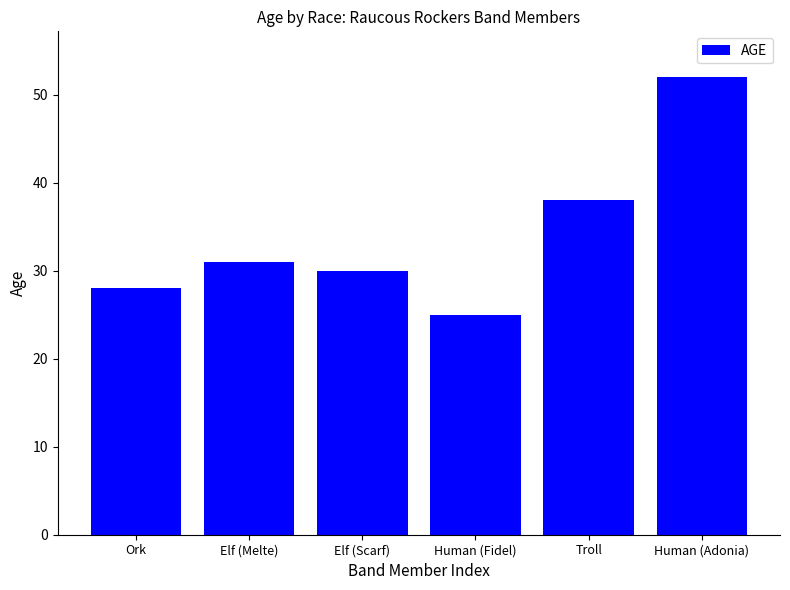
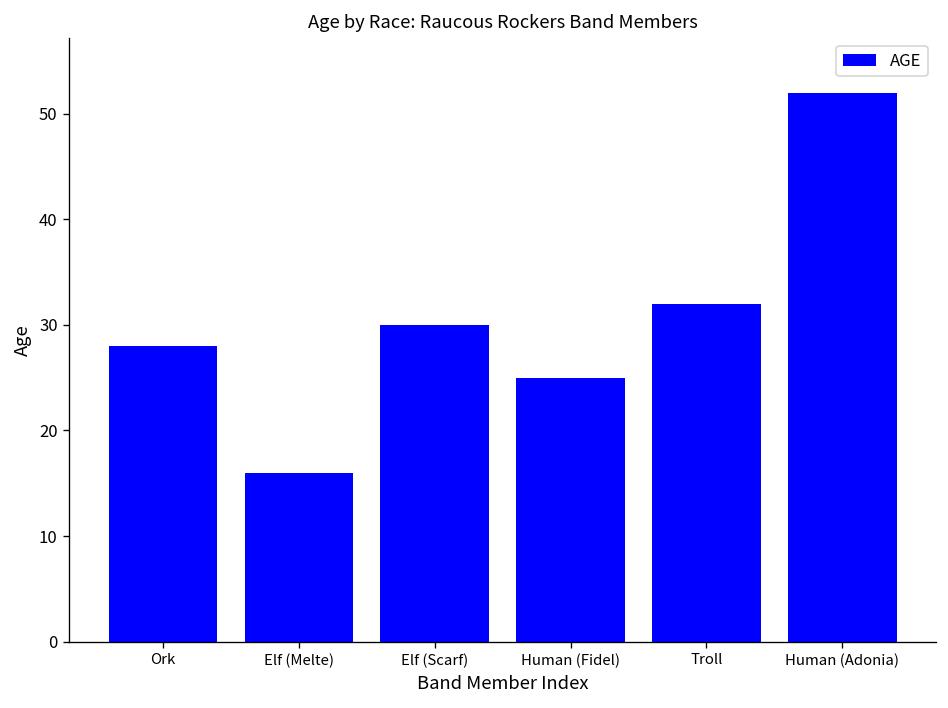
Elf (Melte): 31 -> 16
Troll: 38 -> 32
